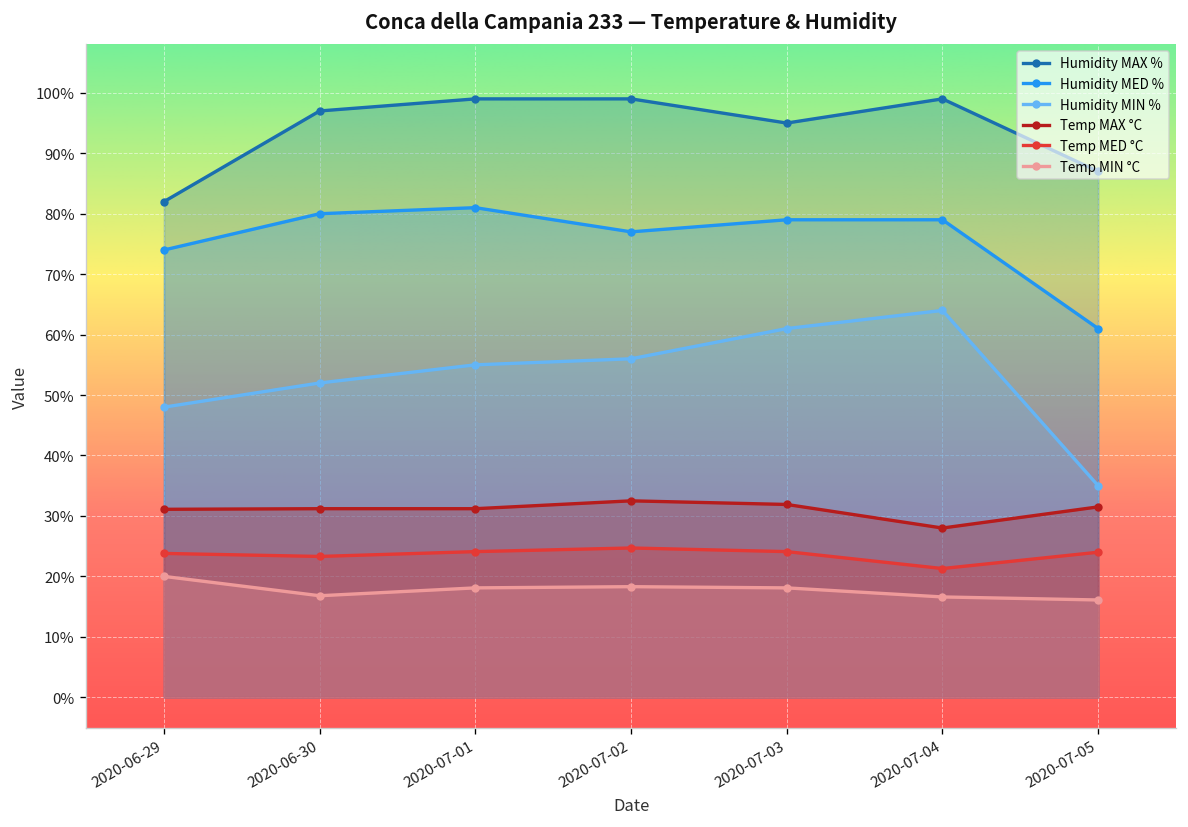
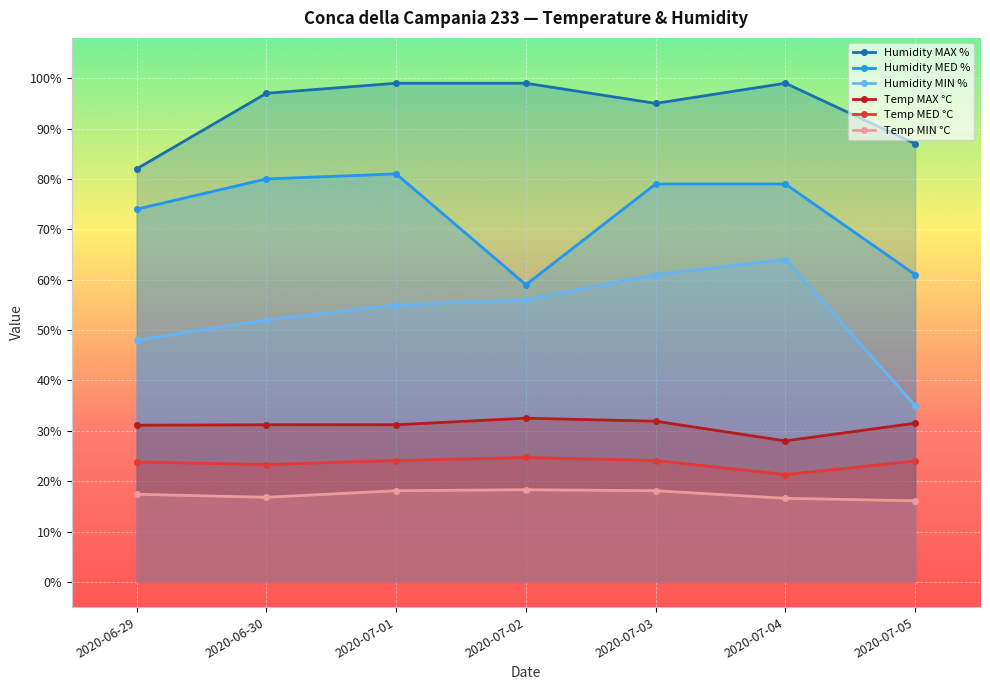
Temp MIN °C, 2020-06-29: 20% -> 17%
Humidity MED %, 2020-07-02: 77% -> 59%
